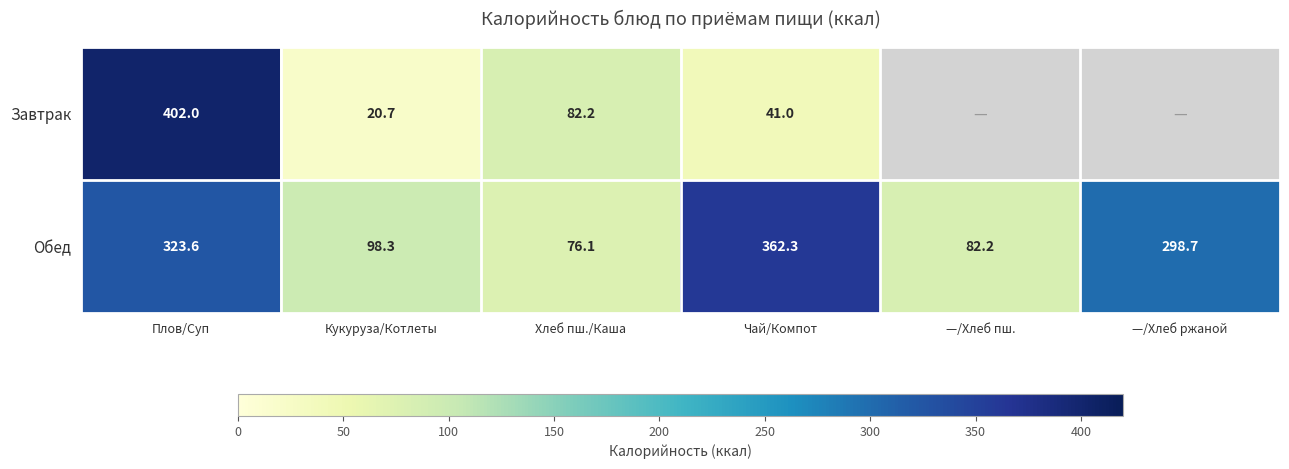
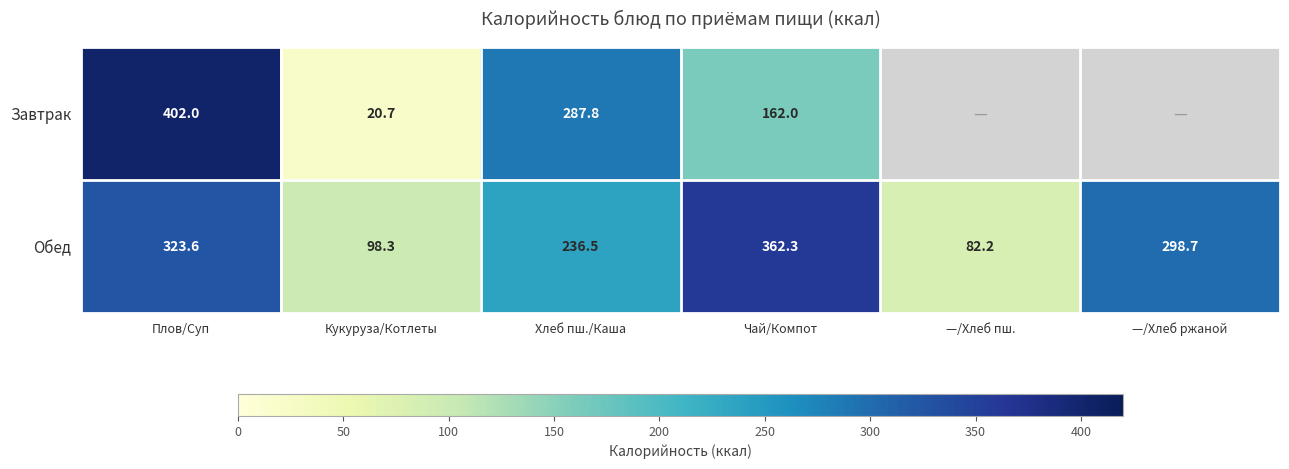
Завтрак, Хлеб пш./Каша: 82.2 -> 287.8
Завтрак, Чай/Компот: 41.0 -> 162.0
Обед, Хлеб пш./Каша: 76.1 -> 236.5
